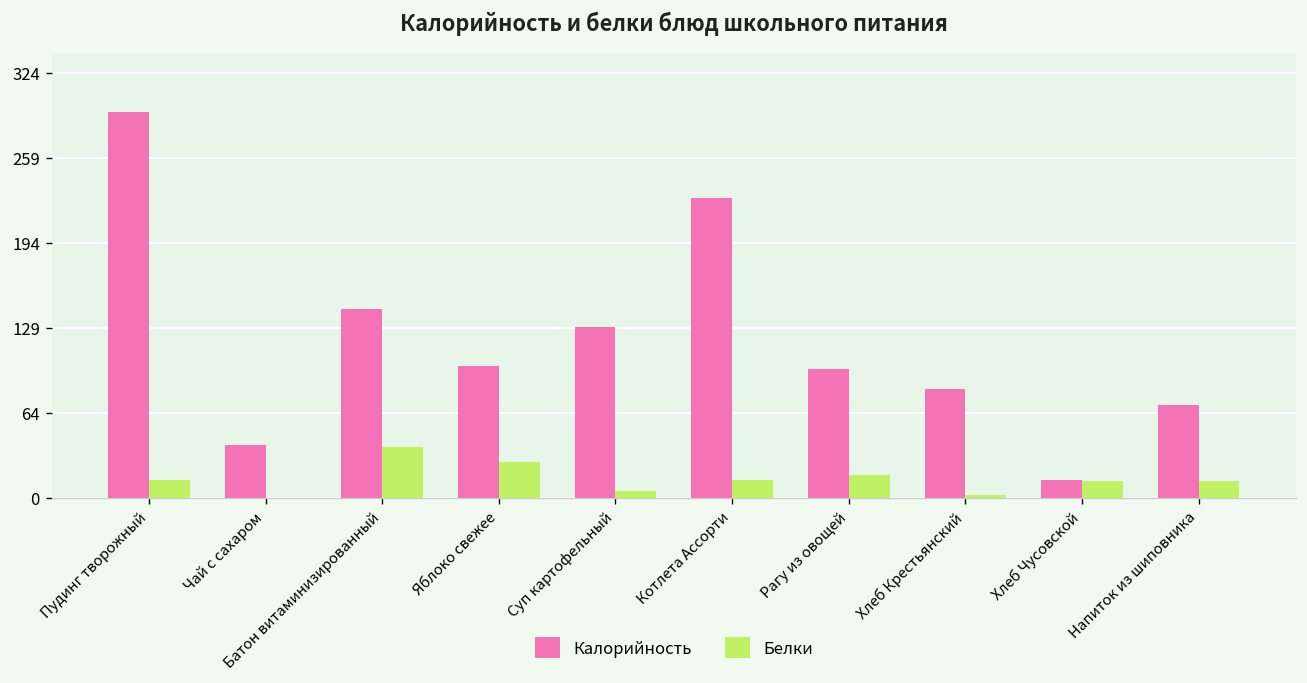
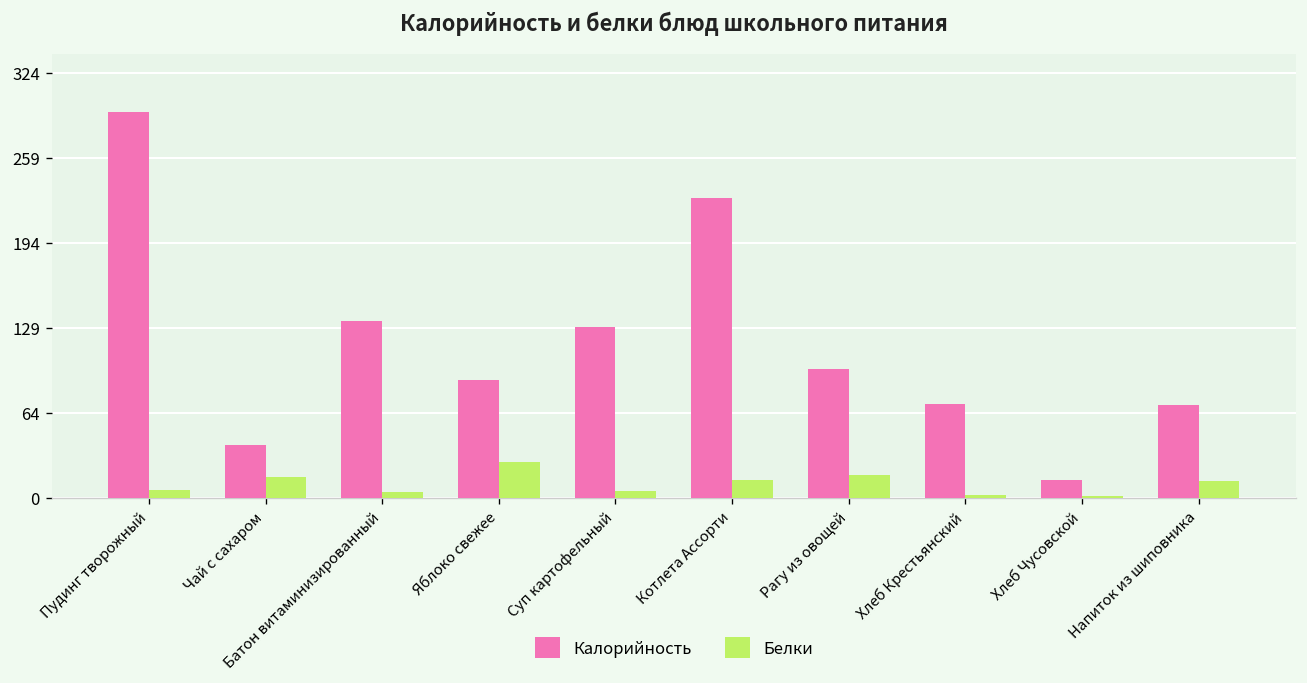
Белки, Пудинг творожный: 13 -> 6
Белки, Чай с сахаром: 0 -> 16
Калорийность, Батон витаминизированный: 144 -> 135
Белки, Батон витаминизированный: 39 -> 4
Калорийность, Яблоко свежее: 101 -> 90
Калорийность, Хлеб Крестьянский: 83 -> 71
Белки, Хлеб Чусовской: 13 -> 2
